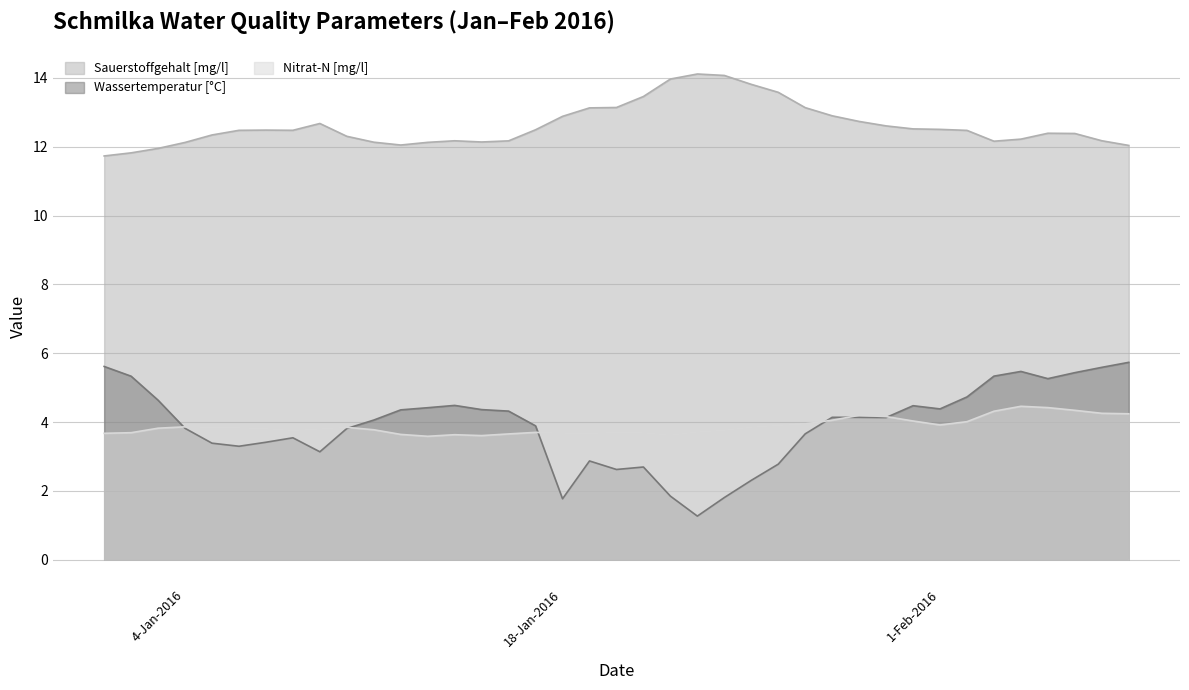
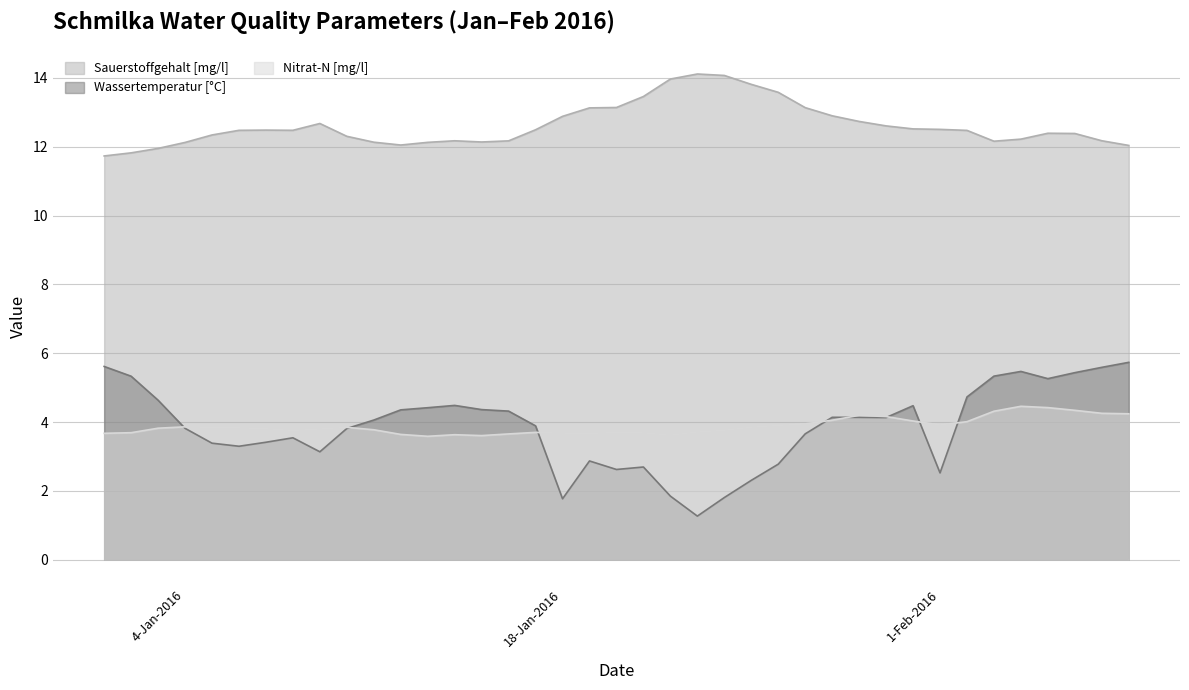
Wassertemperatur [°C], 1-Feb-2016: 4.4 -> 2.5
